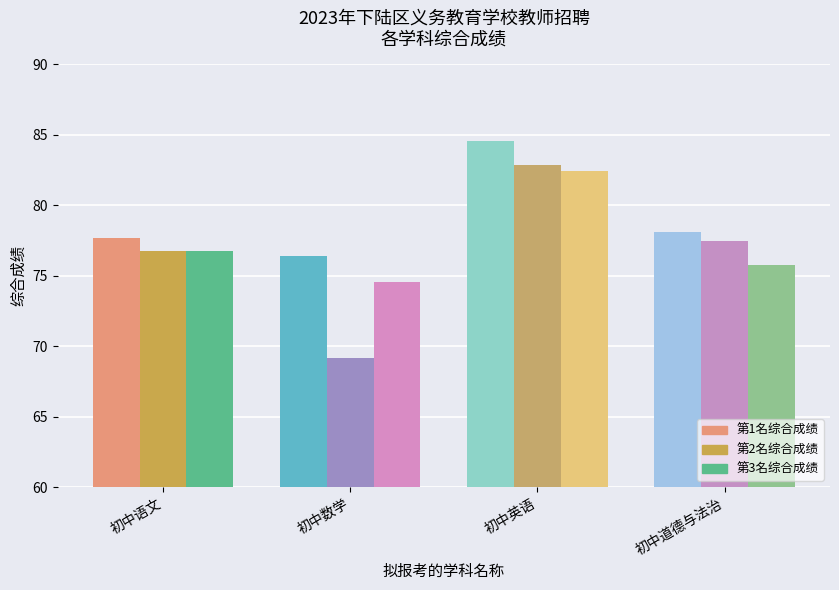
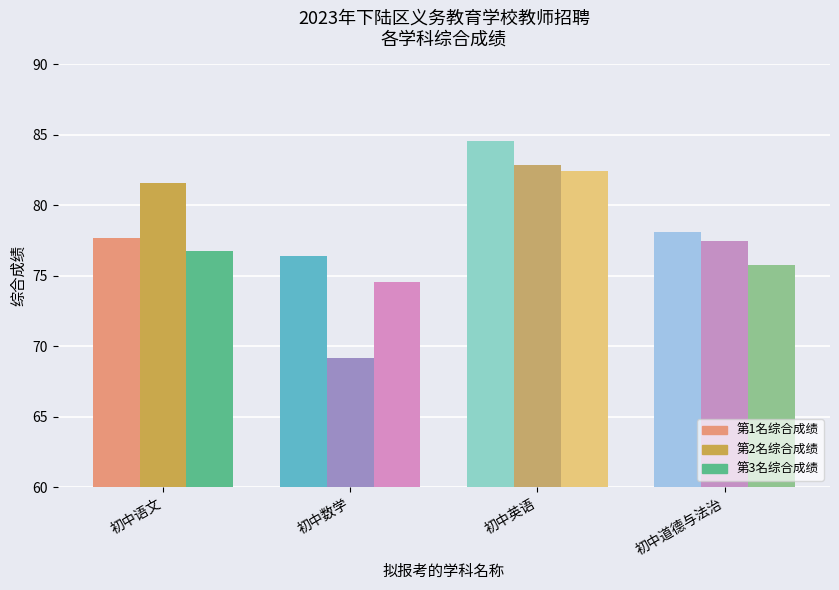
初中语文: 76.8 -> 81.6
